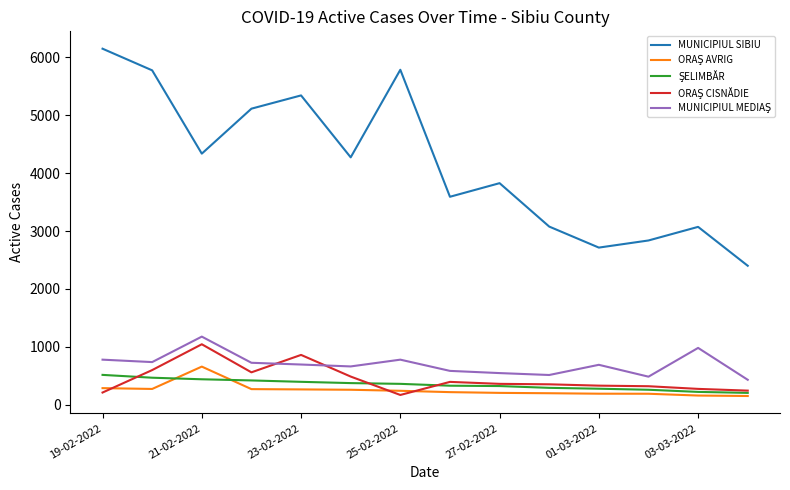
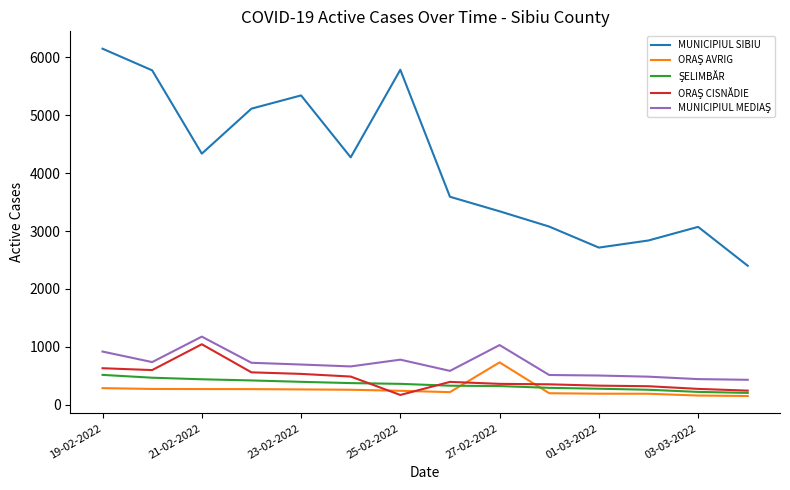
ORAŞ CISNĂDIE, 19-02-2022: 200 -> 600
MUNICIPIUL MEDIAŞ, 19-02-2022: 800 -> 900
ORAŞ AVRIG, 21-02-2022: 700 -> 300
ORAŞ CISNĂDIE, 23-02-2022: 900 -> 500
MUNICIPIUL SIBIU, 27-02-2022: 3800 -> 3300
ORAŞ AVRIG, 27-02-2022: 200 -> 700
MUNICIPIUL MEDIAŞ, 27-02-2022: 500 -> 1000
MUNICIPIUL MEDIAŞ, 01-03-2022: 700 -> 500
MUNICIPIUL MEDIAŞ, 03-03-2022: 1000 -> 400
